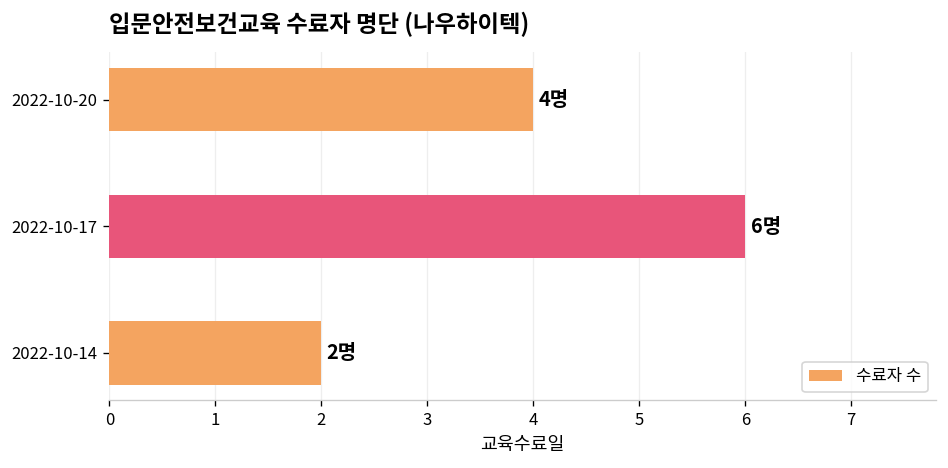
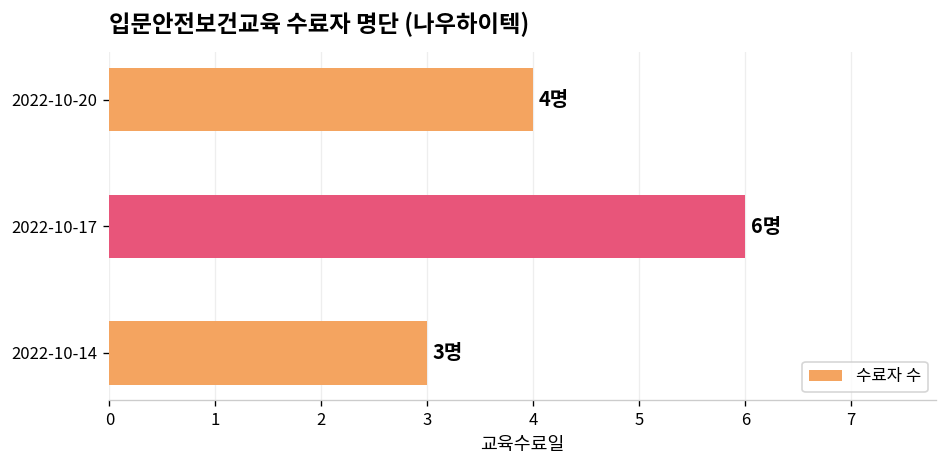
2022-10-14: 2명 -> 3명
